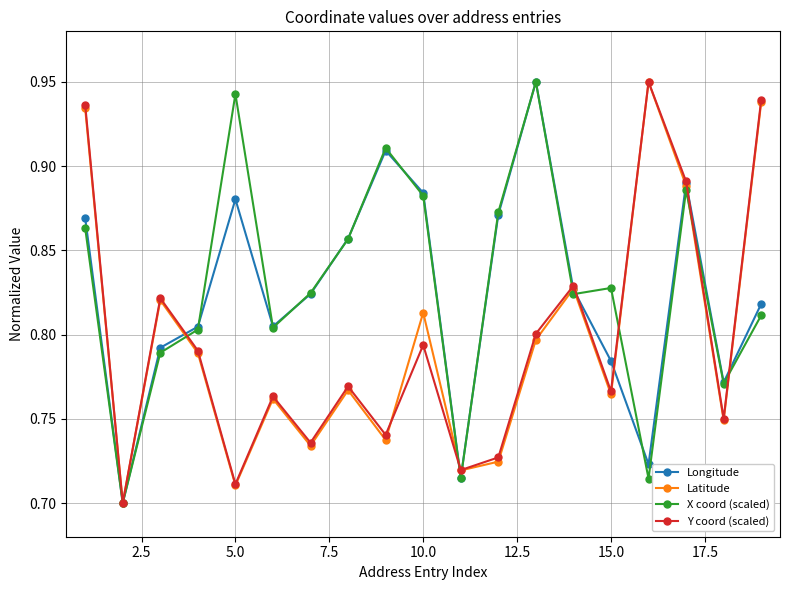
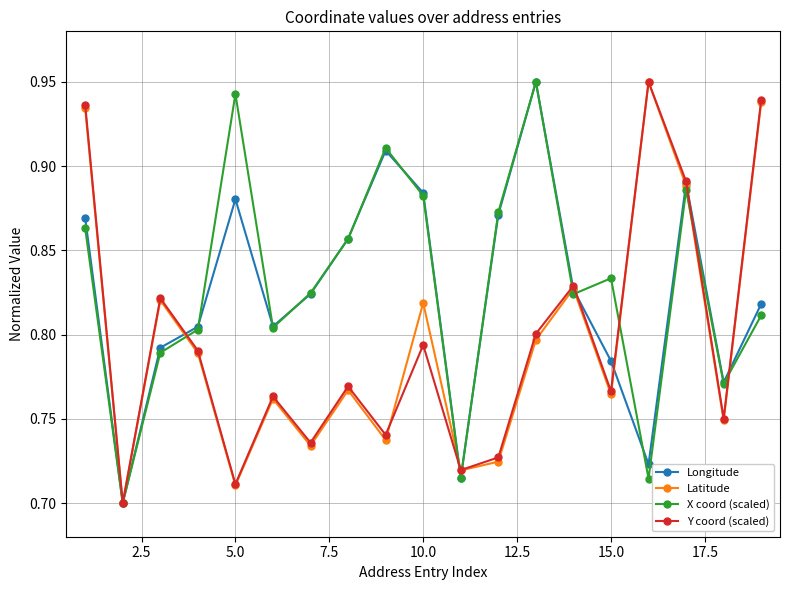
Latitude, 10.0: 0.813 -> 0.819
X coord (scaled), 15.0: 0.828 -> 0.833
